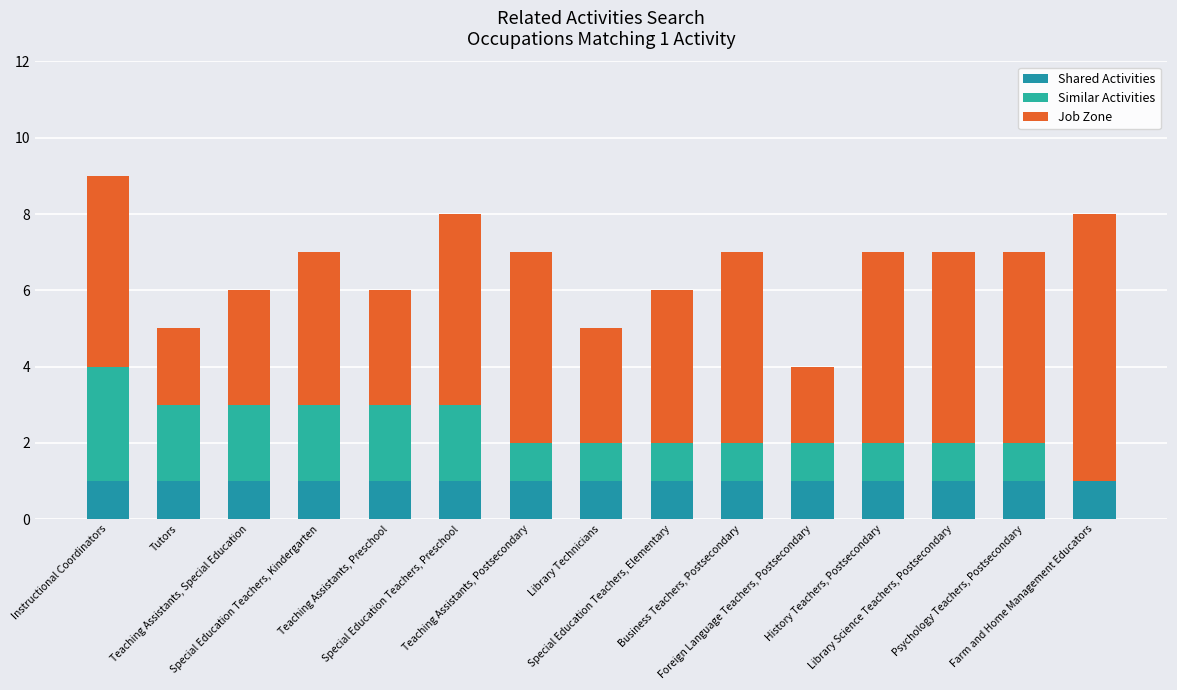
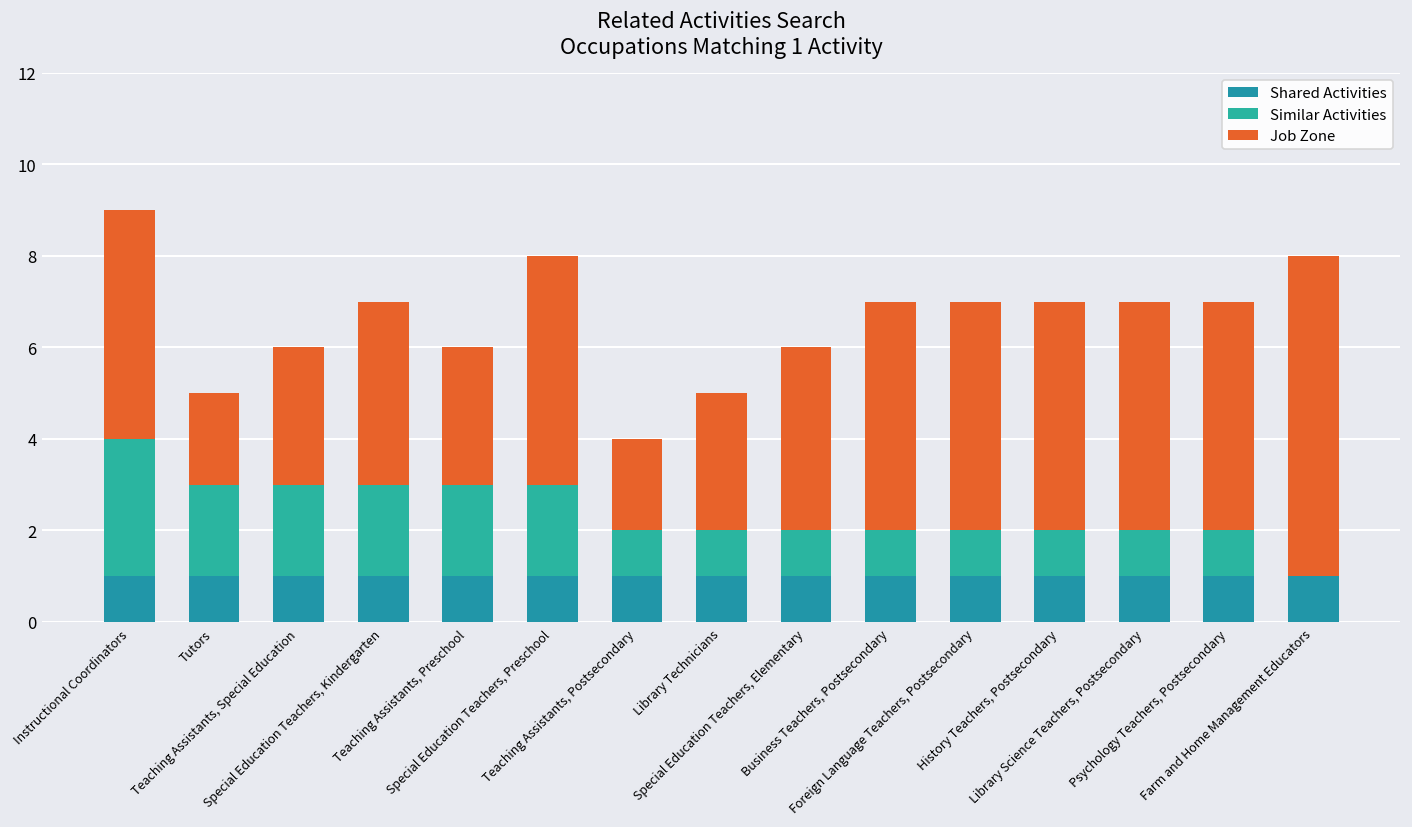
Job Zone, Teaching Assistants, Postsecondary: 5 -> 2
Job Zone, Foreign Language Teachers, Postsecondary: 2 -> 5
